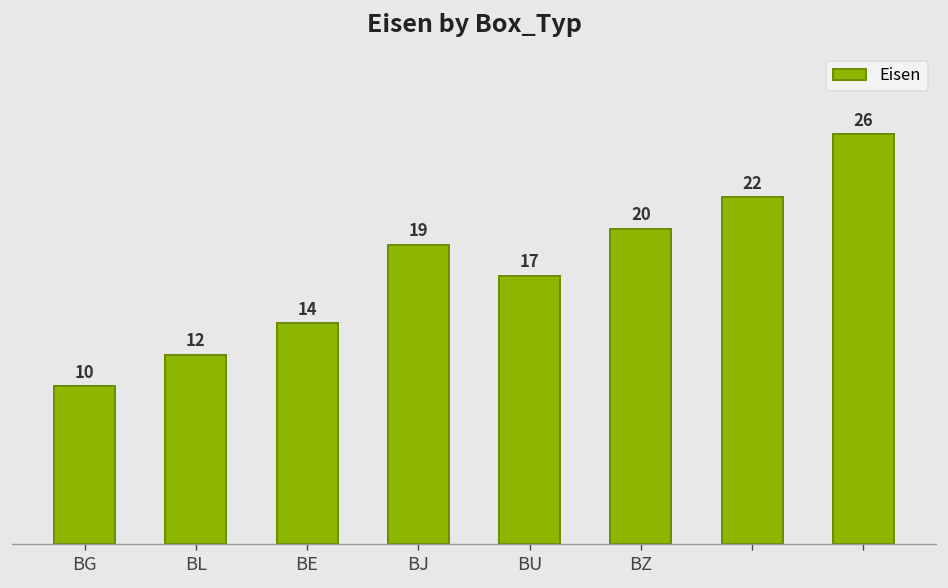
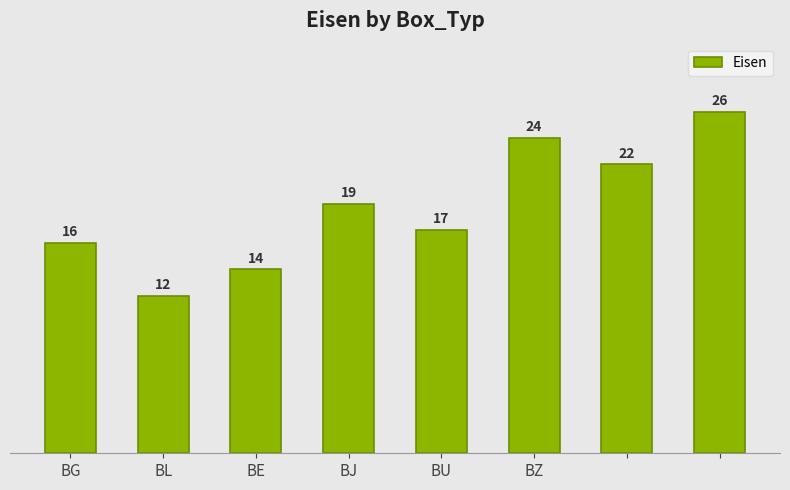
BG: 10 -> 16
BZ: 20 -> 24
